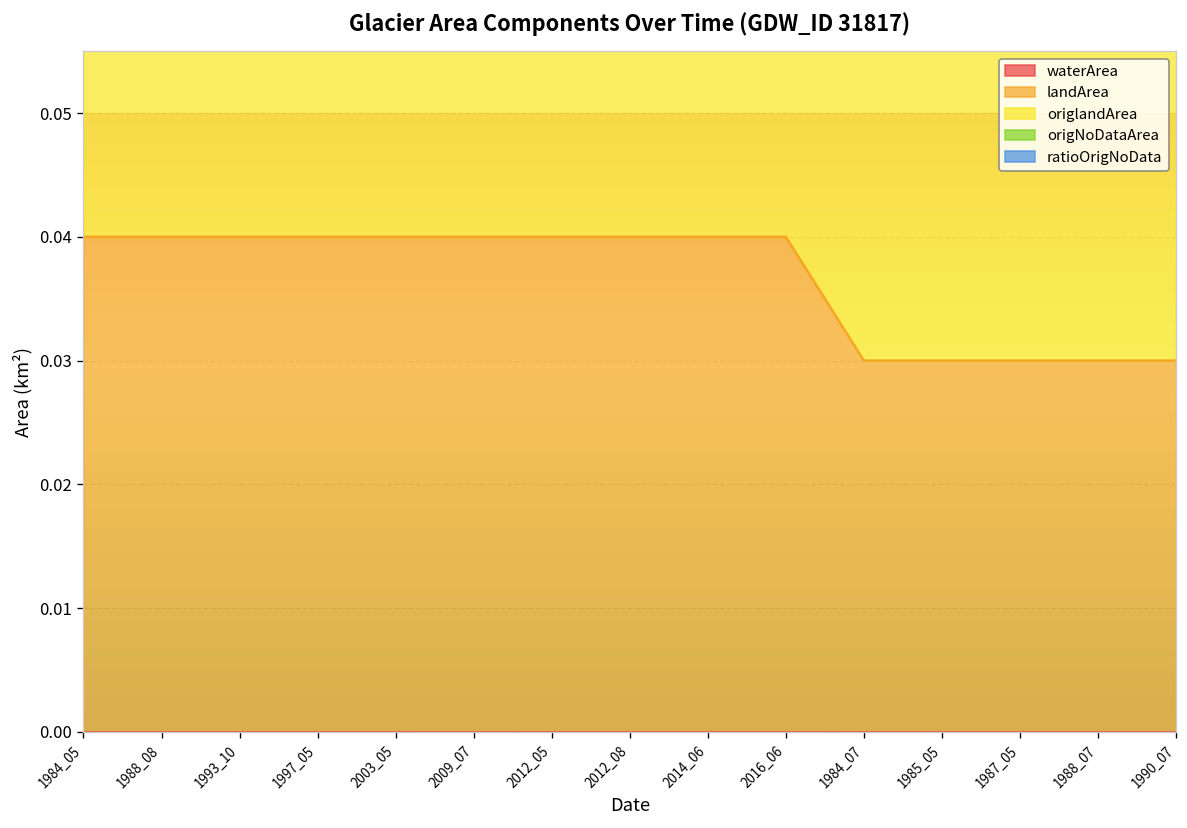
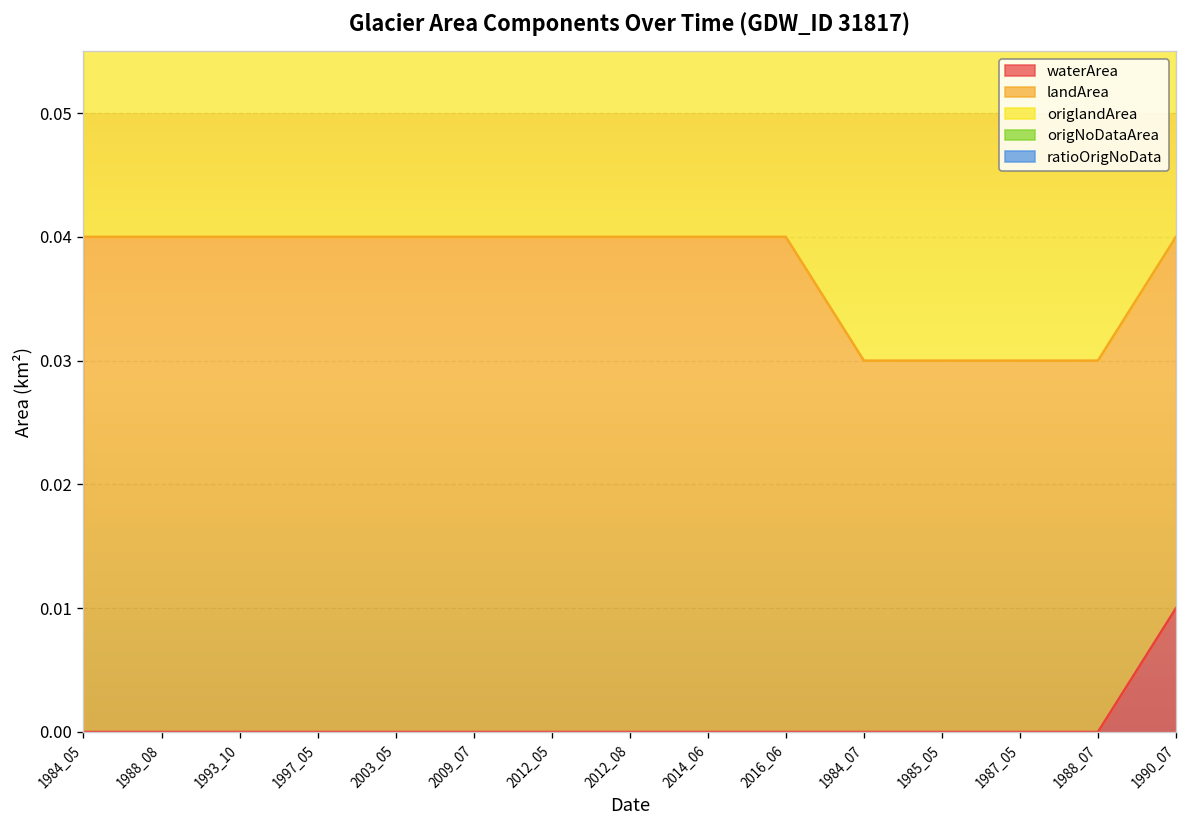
waterArea, 1990_07: 0.00 -> 0.01
